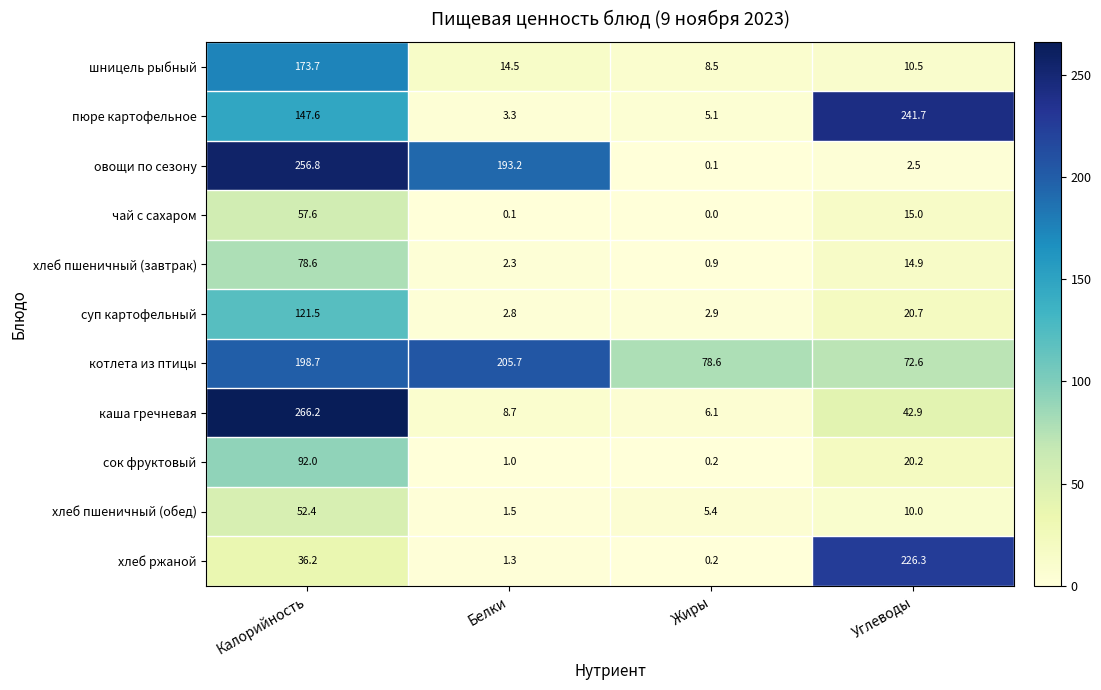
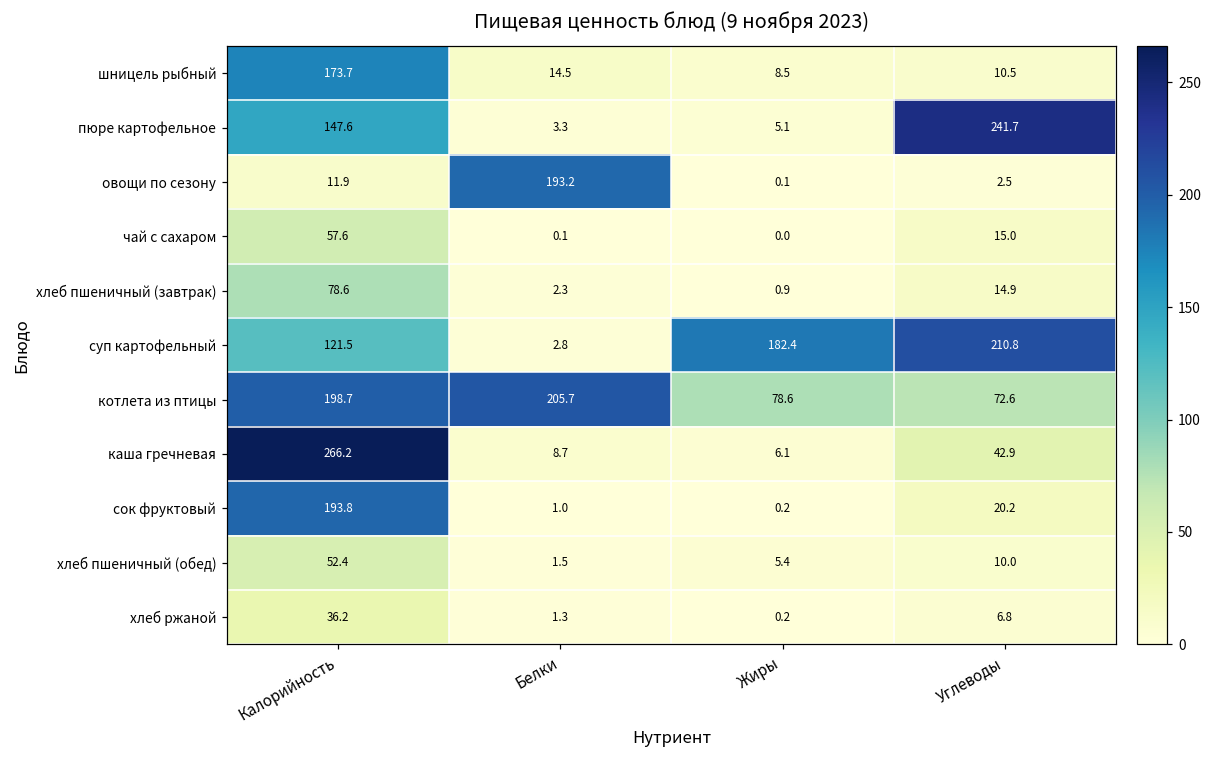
овощи по сезону, Калорийность: 256.8 -> 11.9
суп картофельный, Жиры: 2.9 -> 182.4
суп картофельный, Углеводы: 20.7 -> 210.8
сок фруктовый, Калорийность: 92.0 -> 193.8
хлеб ржаной, Углеводы: 226.3 -> 6.8
